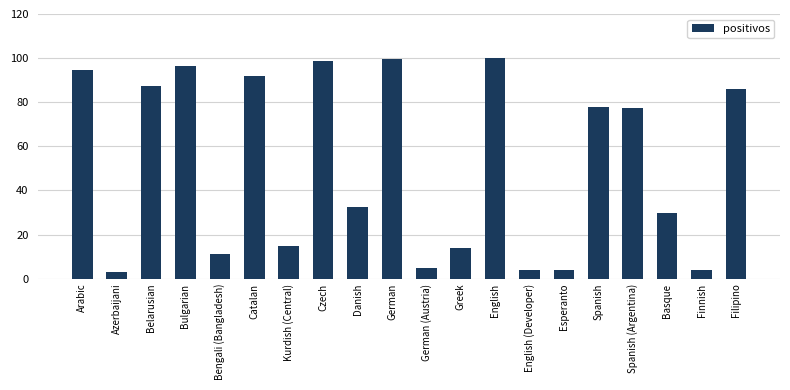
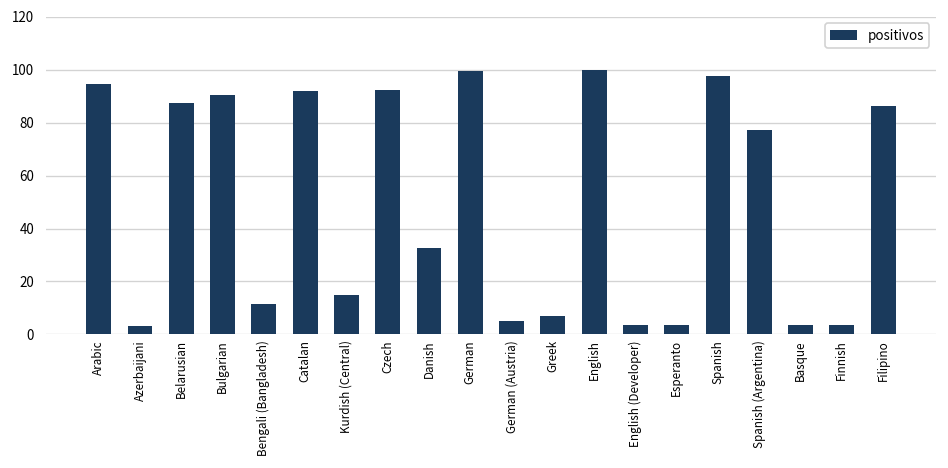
Bulgarian: 96 -> 91
Czech: 99 -> 92
Greek: 14 -> 7
Spanish: 78 -> 98
Basque: 30 -> 4
